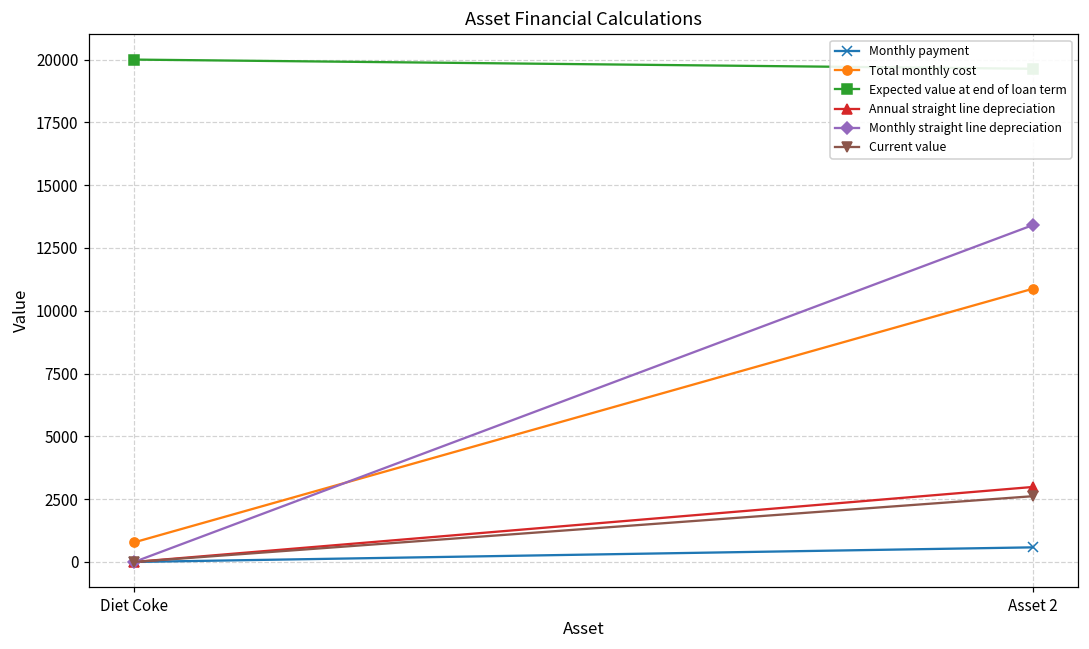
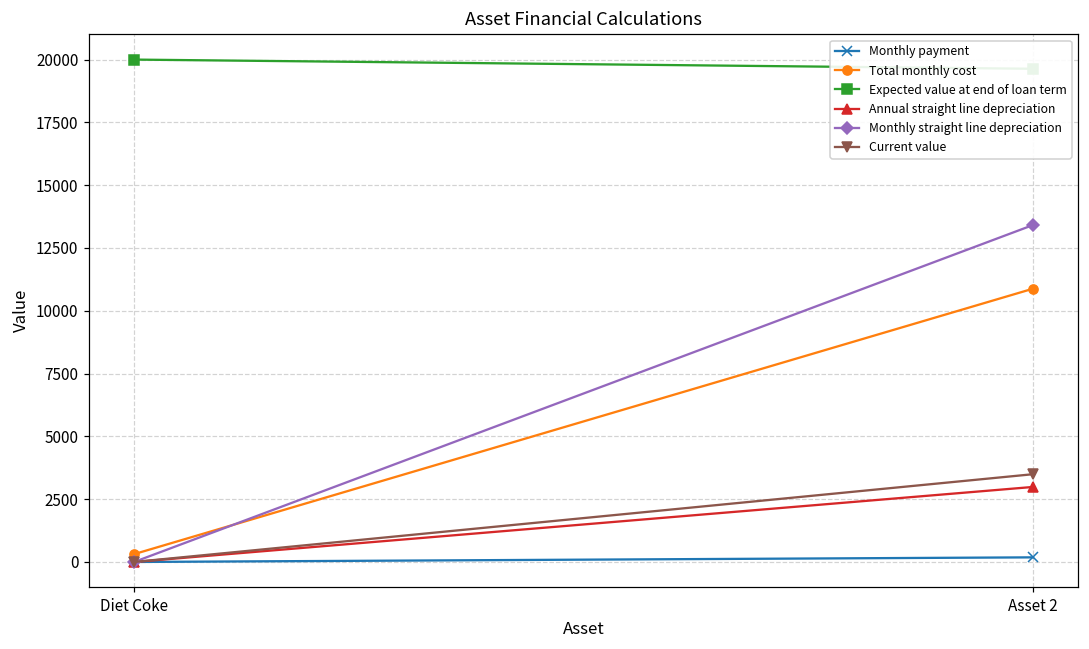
Total monthly cost, Diet Coke: 800 -> 300
Monthly payment, Asset 2: 600 -> 200
Current value, Asset 2: 2600 -> 3500
